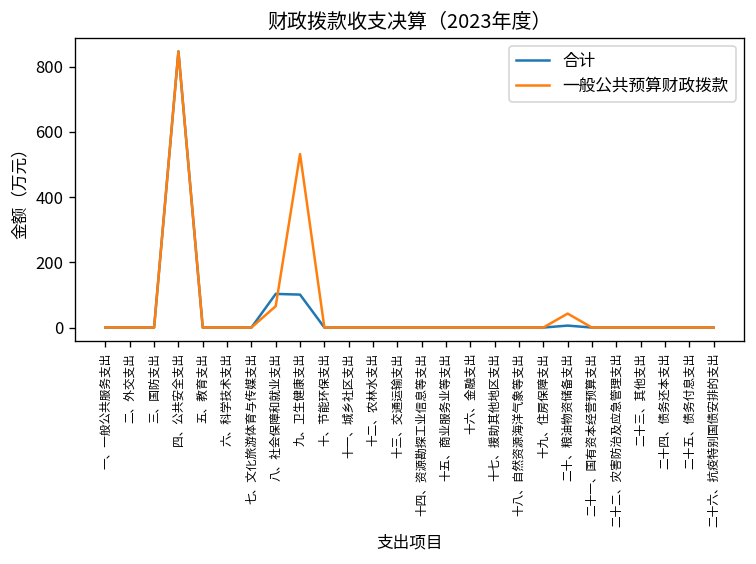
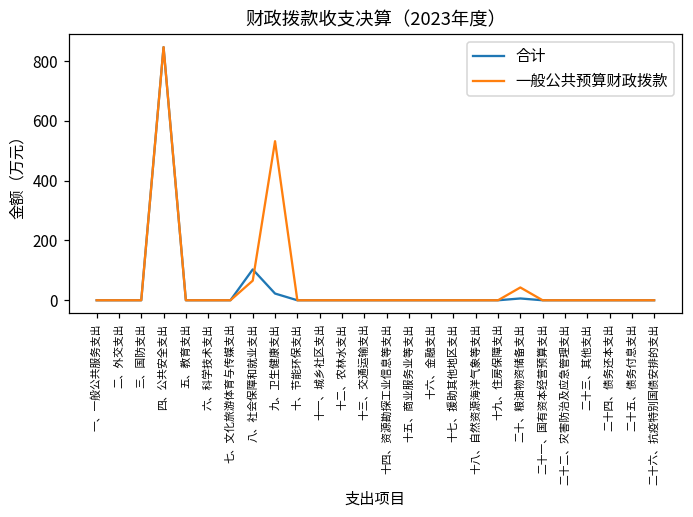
合计, 九、卫生健康支出: 100 -> 20
